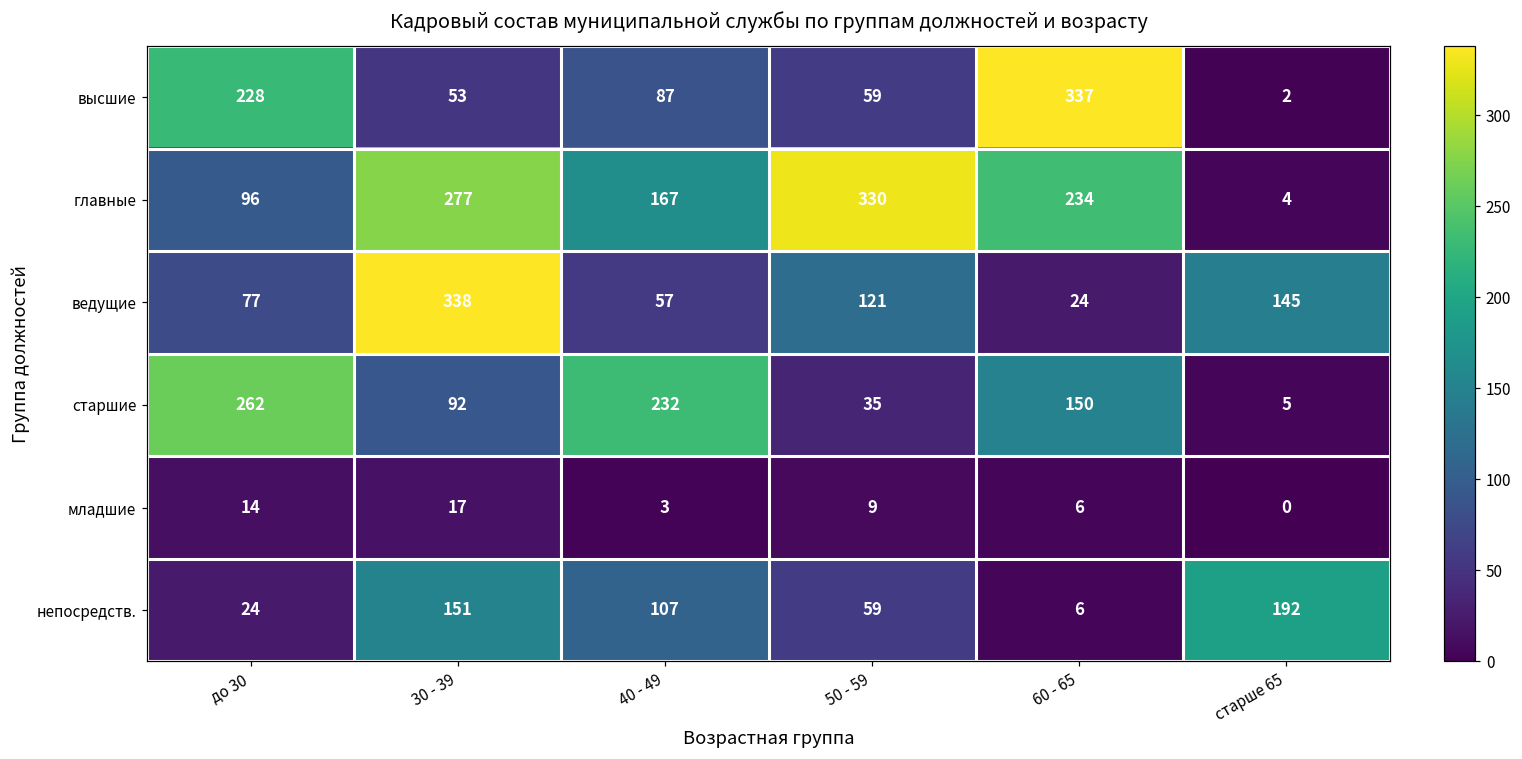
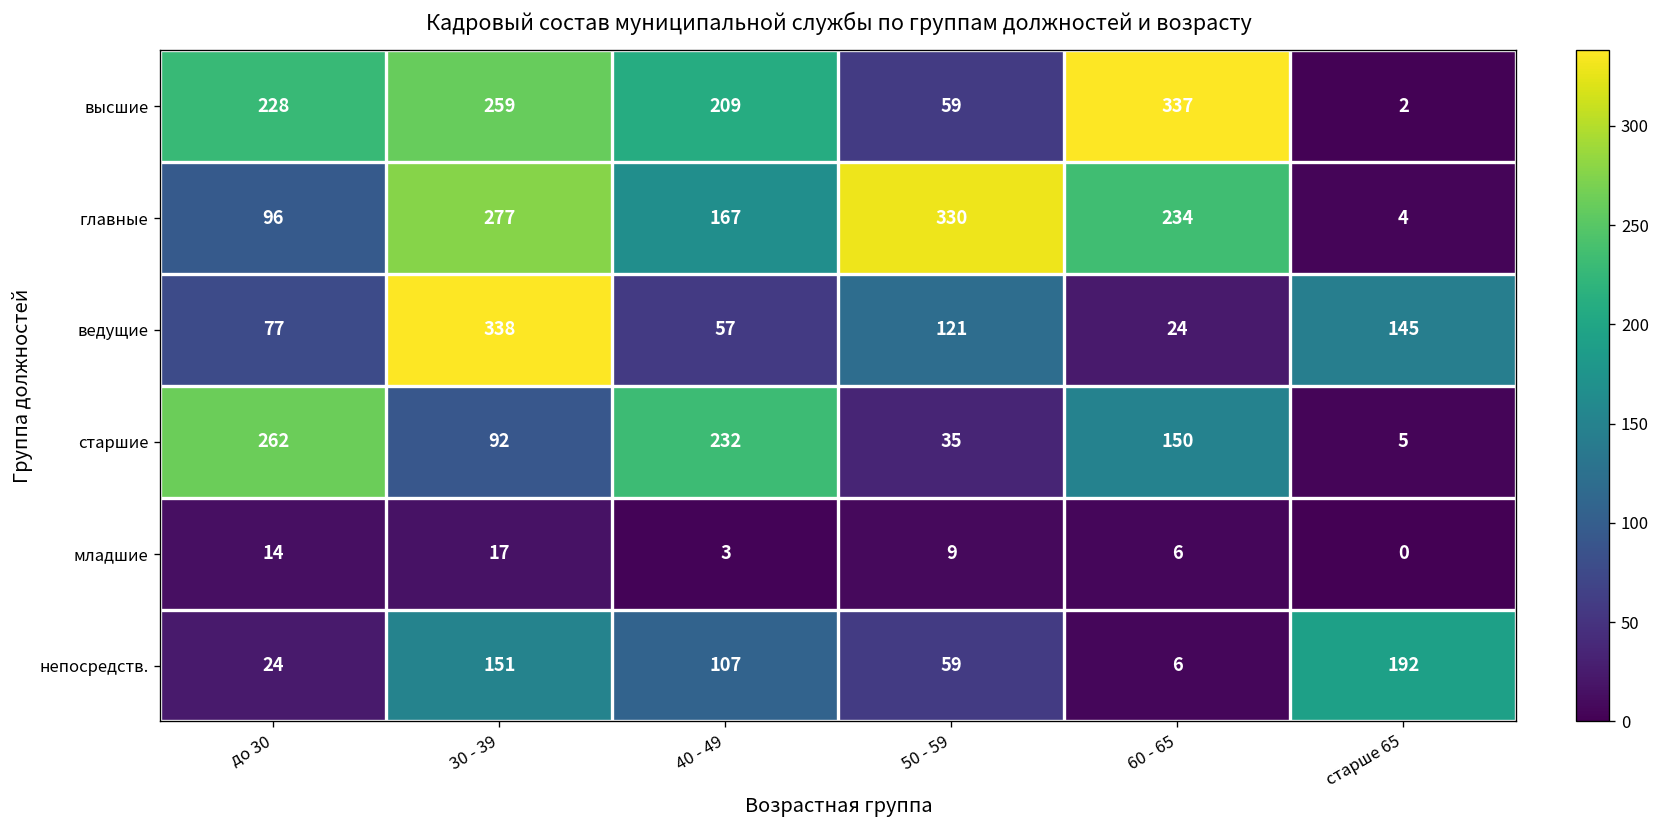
высшие, 30 - 39: 53 -> 259
высшие, 40 - 49: 87 -> 209
